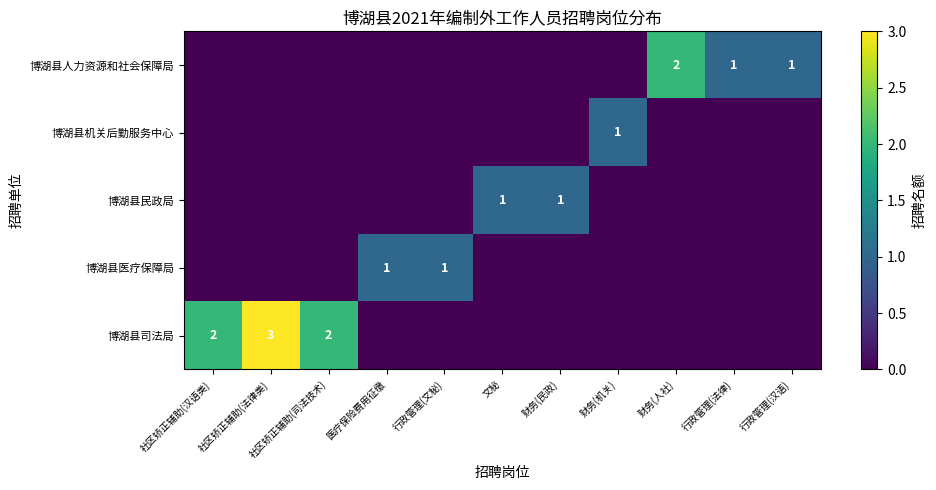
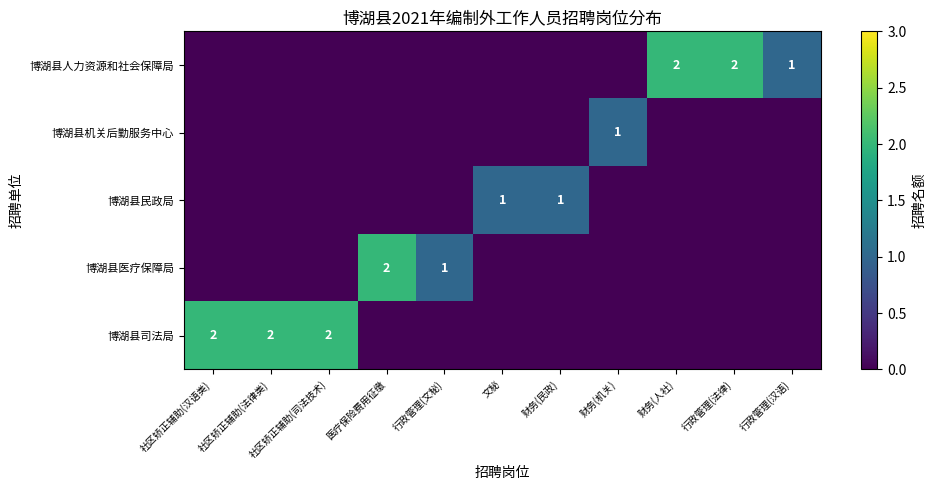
博湖县人力资源和社会保障局, 行政管理(法律): 1 -> 2
博湖县医疗保障局, 医疗保险费用征缴: 1 -> 2
博湖县司法局, 社区矫正辅助(法律类): 3 -> 2
